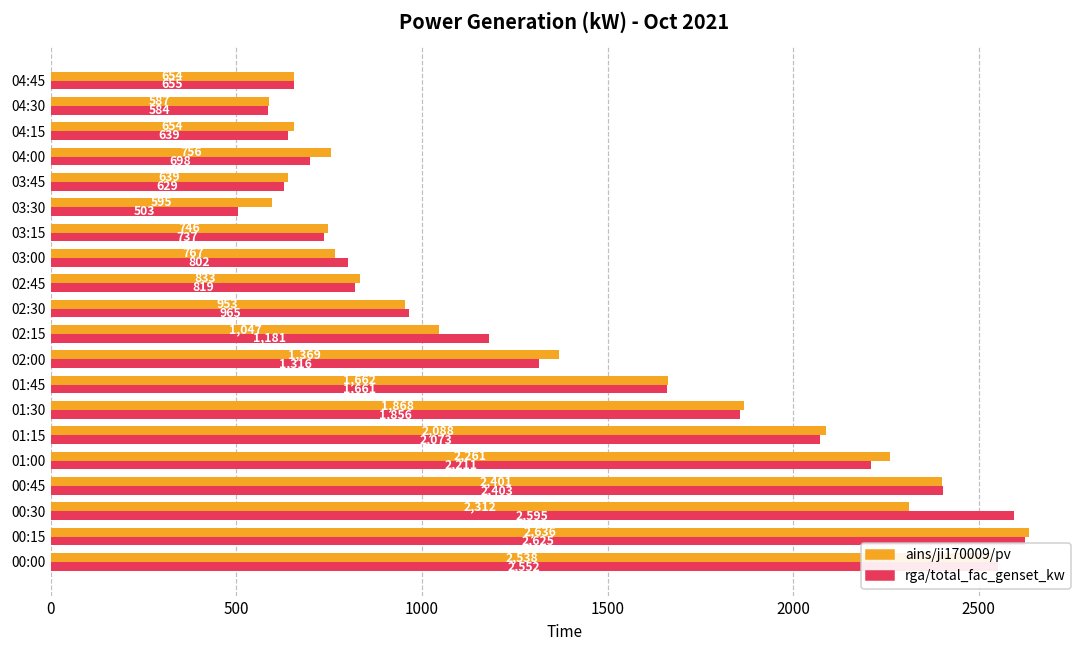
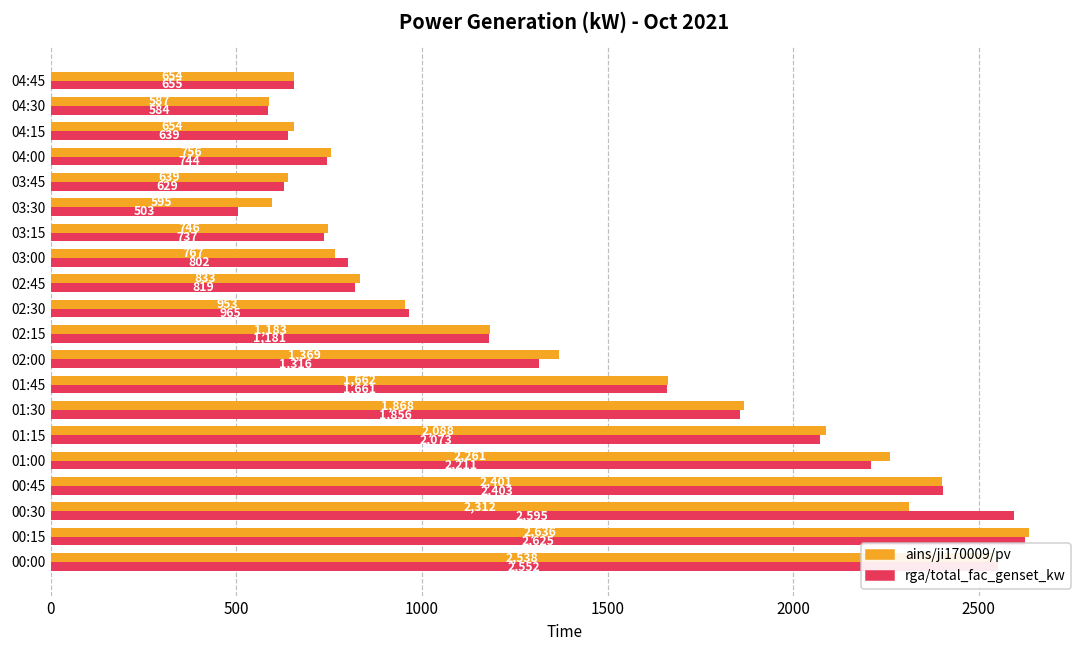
rga/total_fac_genset_kw, 04:00: 698 -> 744
ains/ji170009/pv, 02:15: 1,047 -> 1,183
